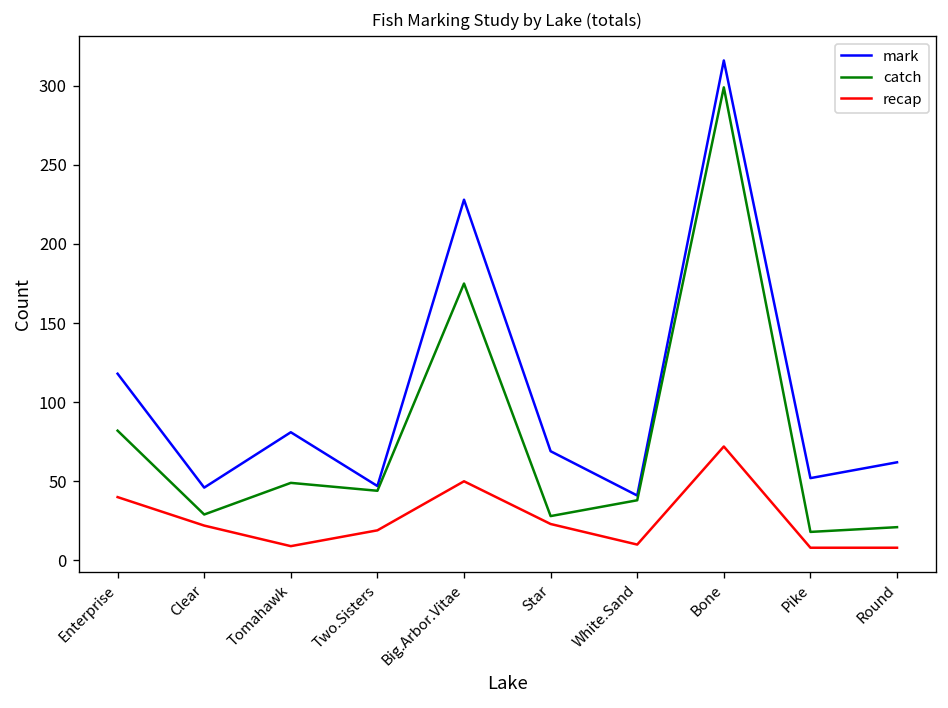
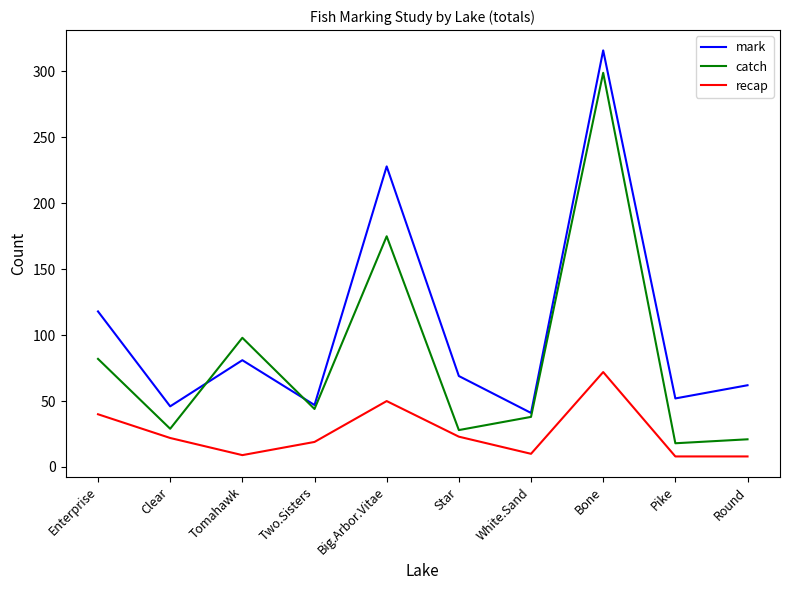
catch, Tomahawk: 49 -> 98
